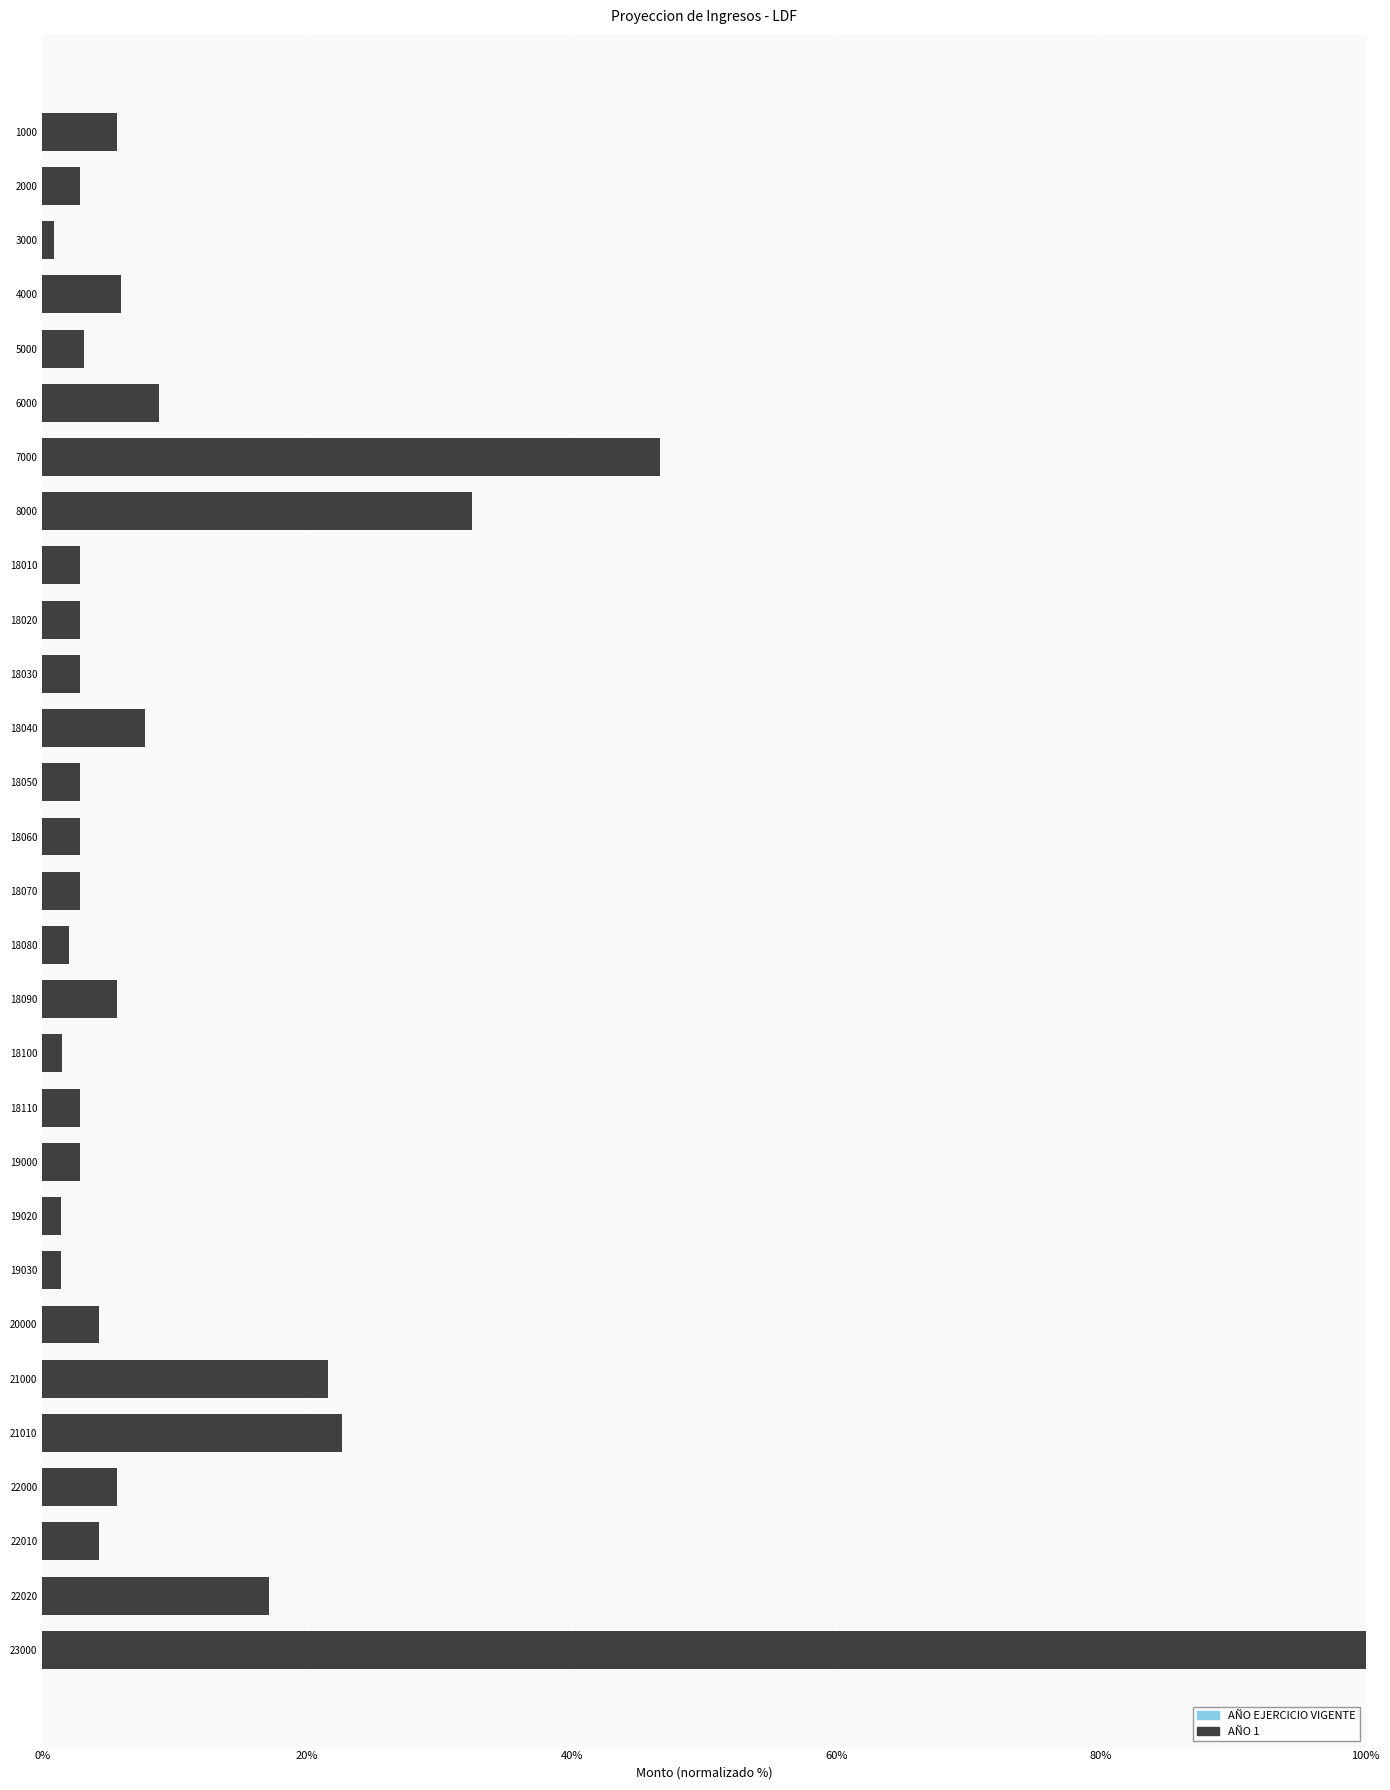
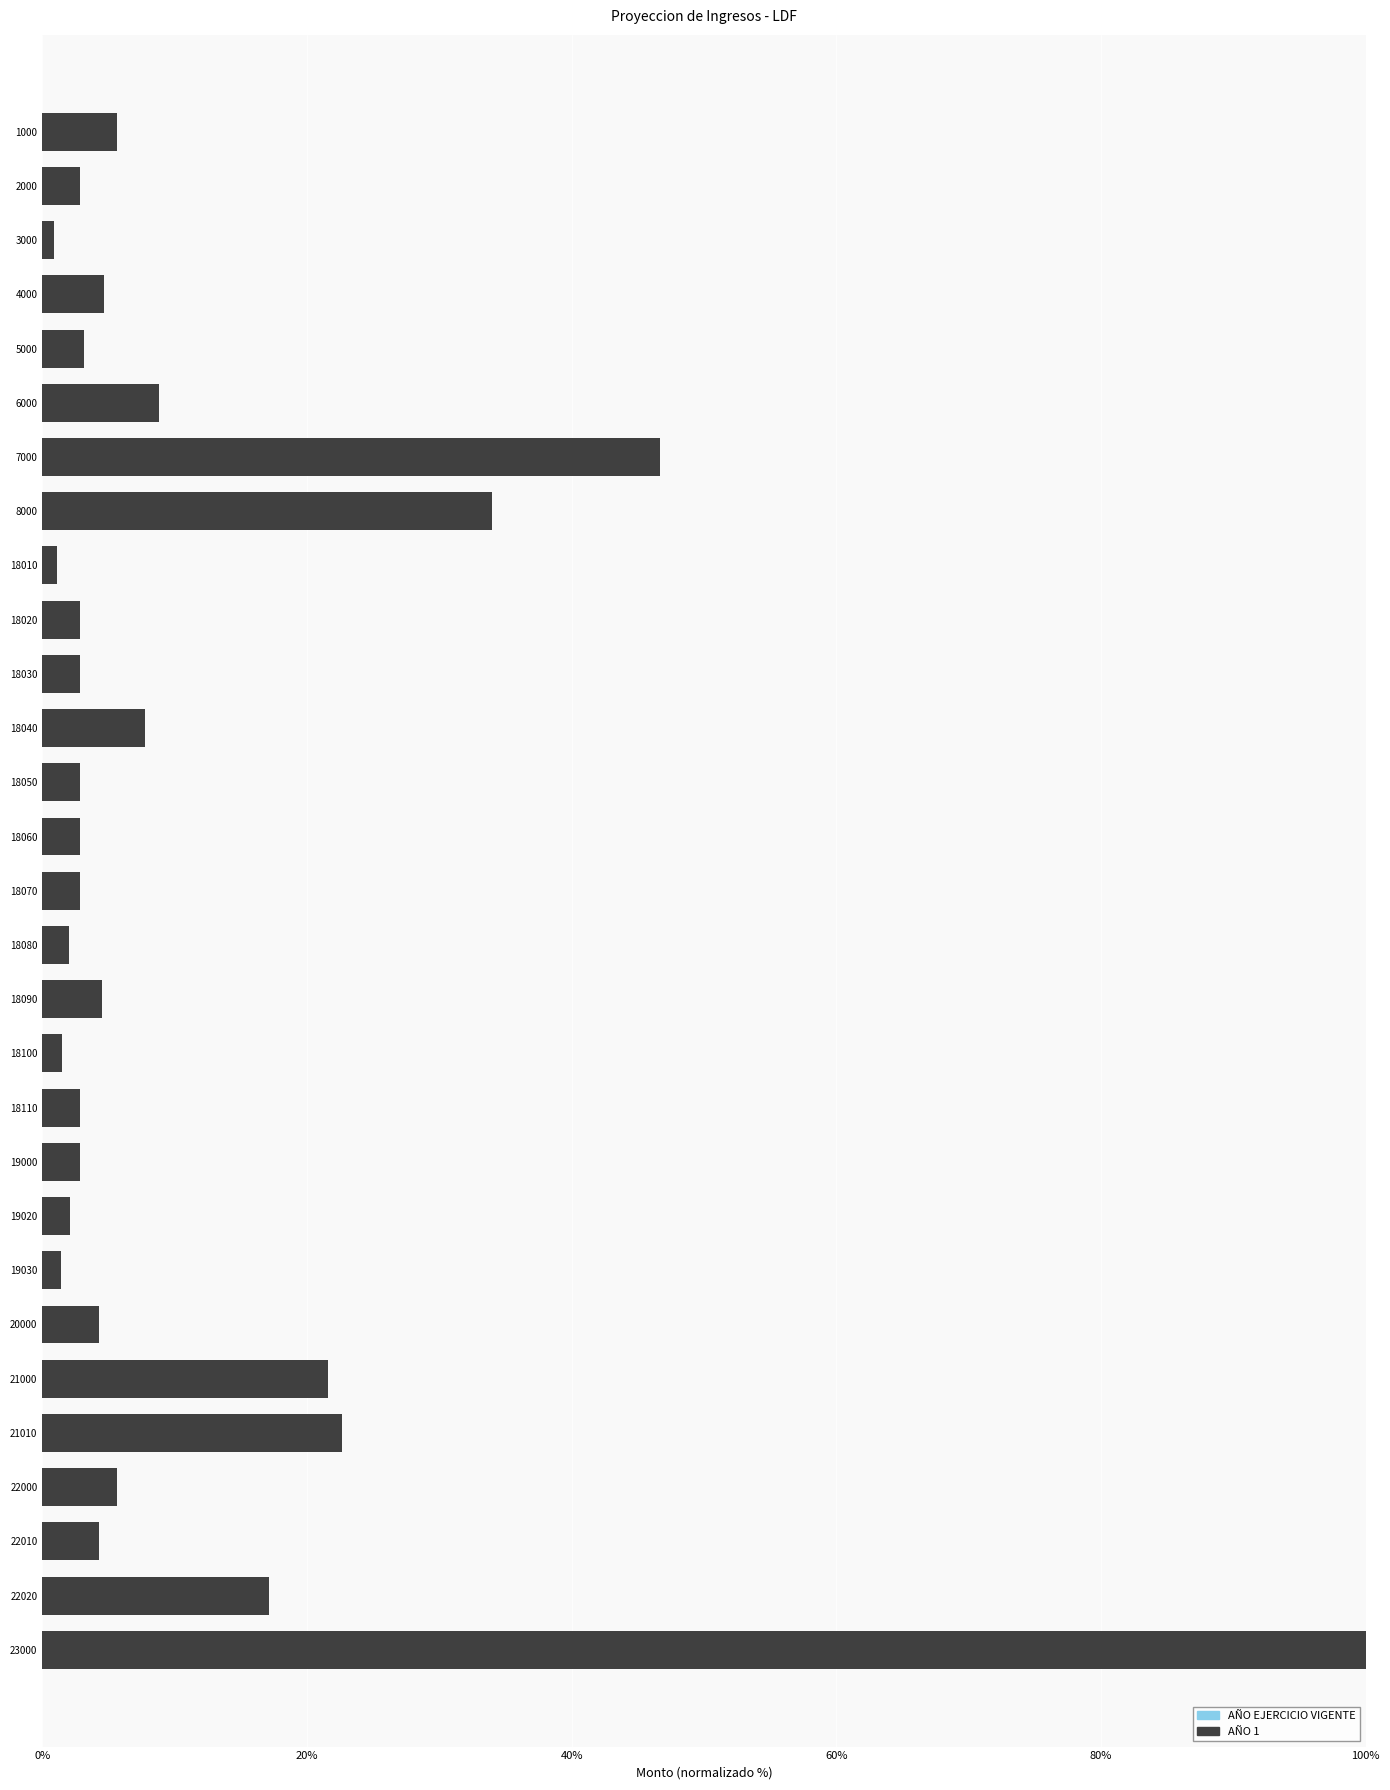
AÑO 1, 4000: 5.9% -> 4.7%
AÑO 1, 8000: 32.5% -> 34.0%
AÑO 1, 18010: 2.8% -> 1.1%
AÑO 1, 18090: 5.7% -> 4.5%
AÑO 1, 19020: 1.4% -> 2.1%
